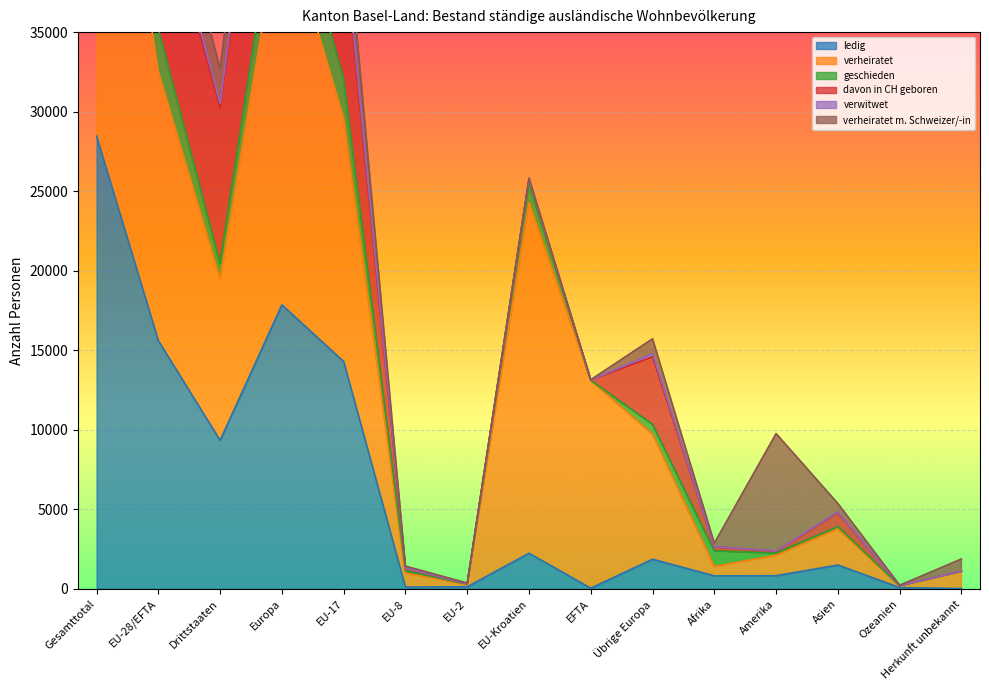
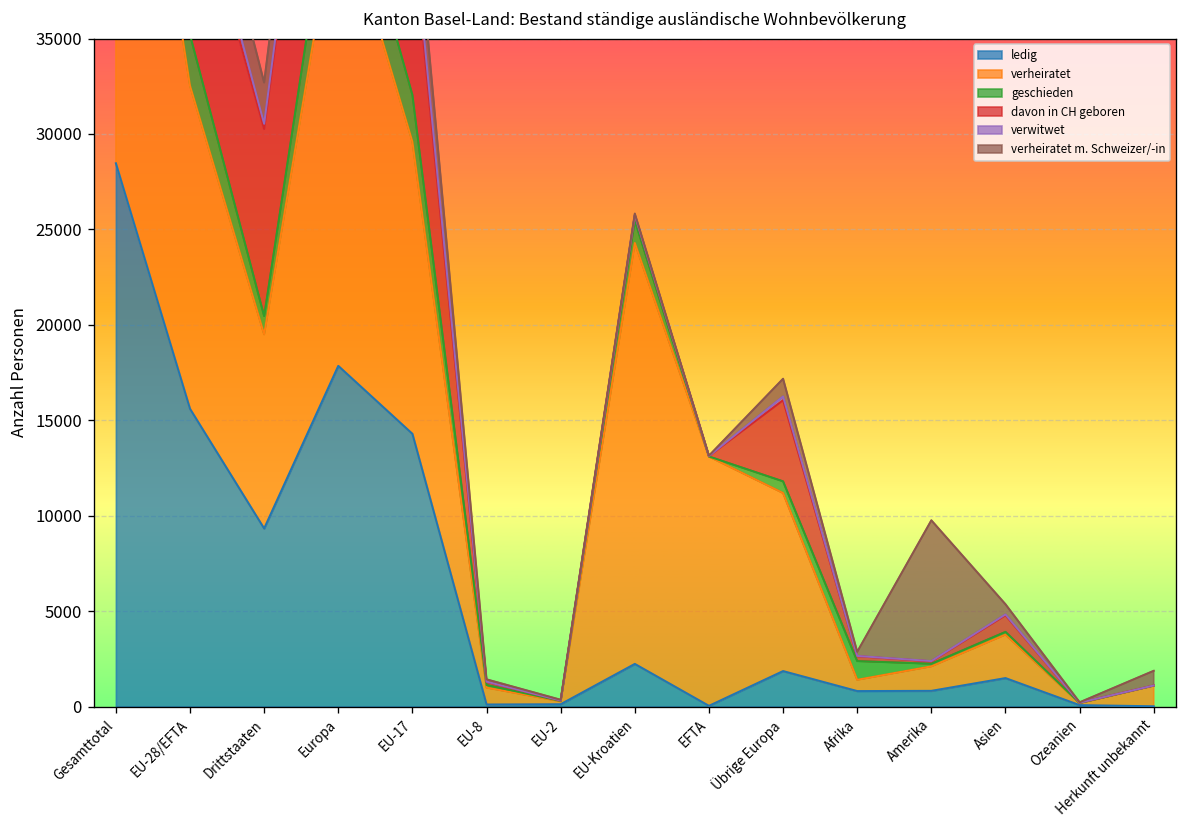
verheiratet, Übrige Europa: 7900 -> 9300
